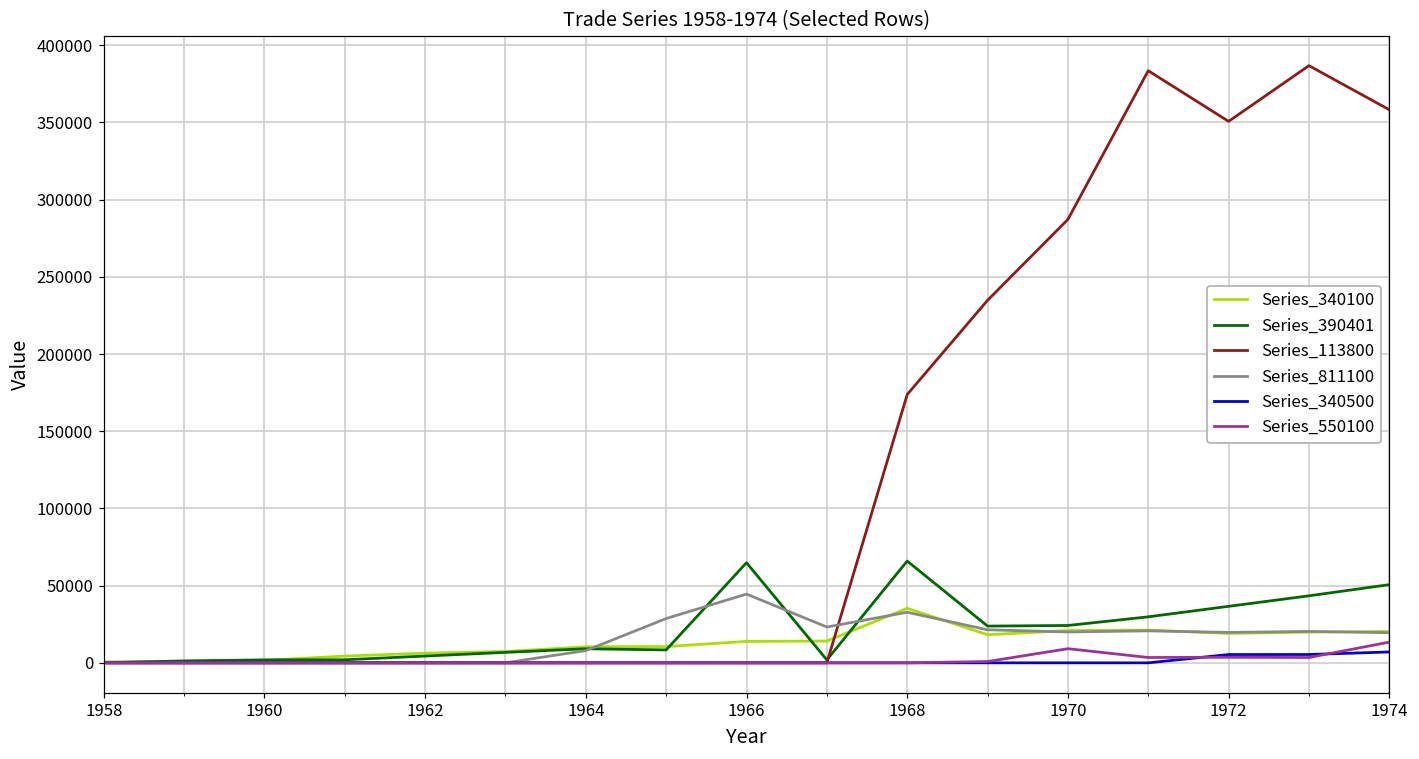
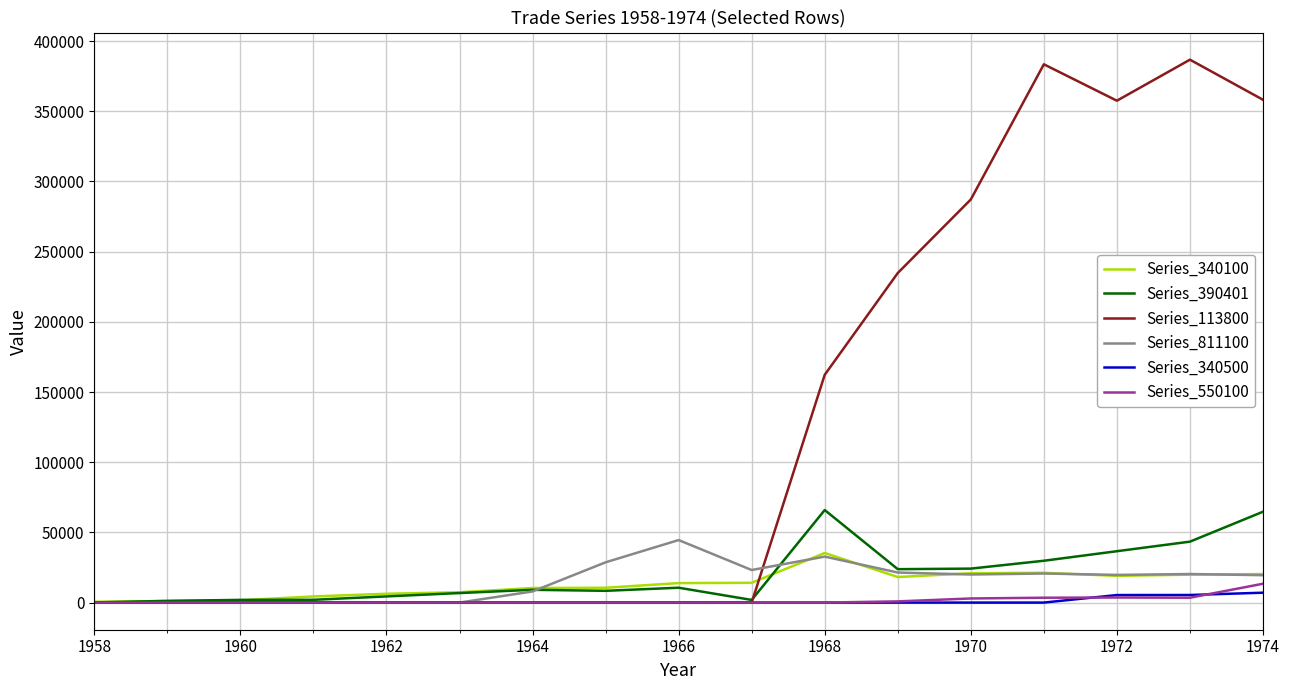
Series_390401, 1966: 65000 -> 11000
Series_113800, 1968: 174000 -> 162000
Series_550100, 1970: 9000 -> 3000
Series_113800, 1972: 351000 -> 358000
Series_390401, 1974: 51000 -> 65000
